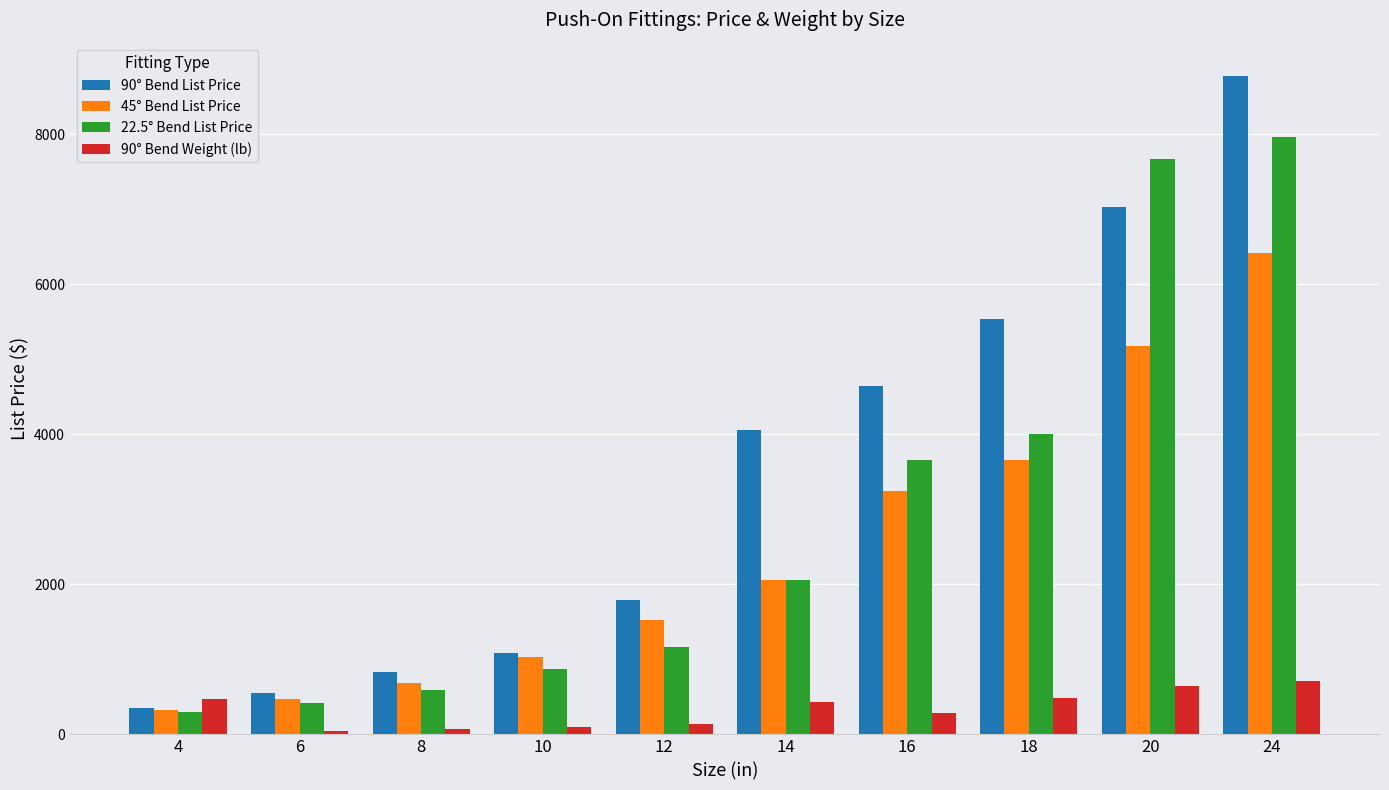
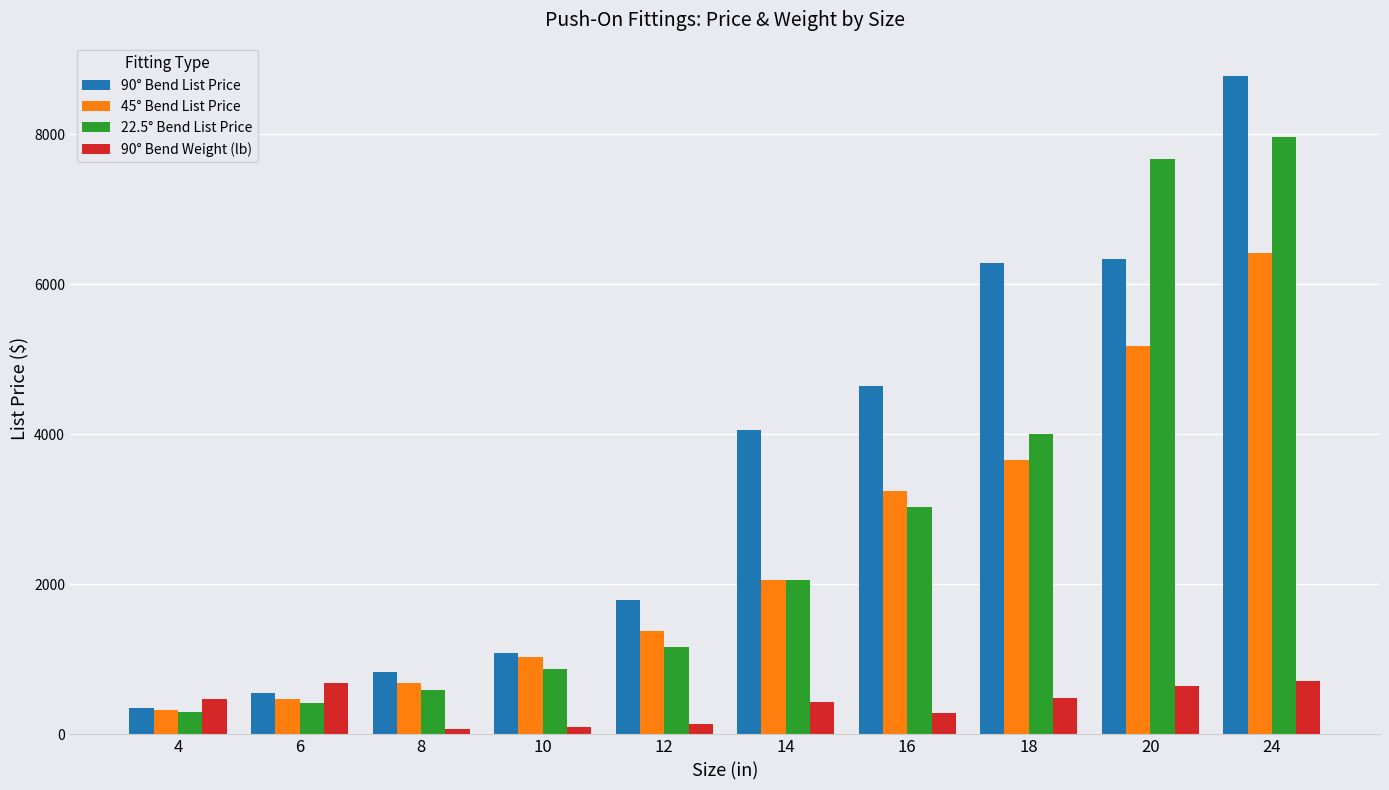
90° Bend Weight (lb), 6: 0 -> 700
45° Bend List Price, 12: 1500 -> 1400
22.5° Bend List Price, 16: 3700 -> 3000
90° Bend List Price, 18: 5500 -> 6300
90° Bend List Price, 20: 7000 -> 6300
